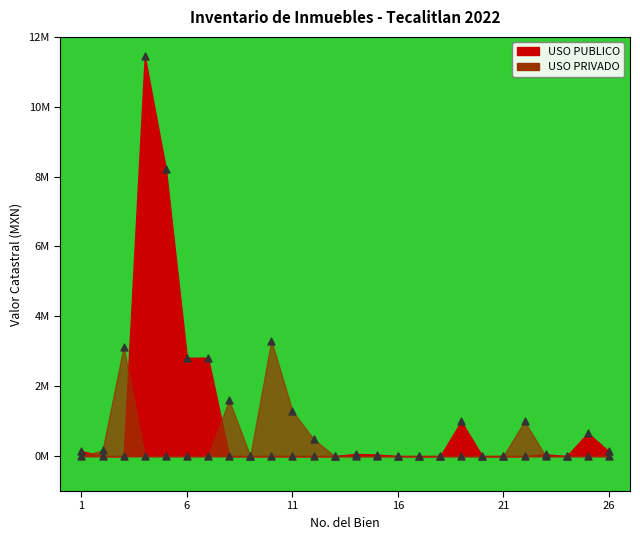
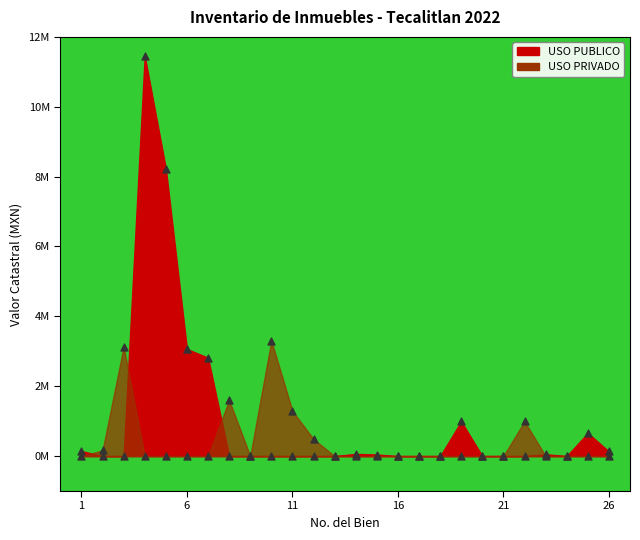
USO PUBLICO, 6: 2800000 -> 3100000
